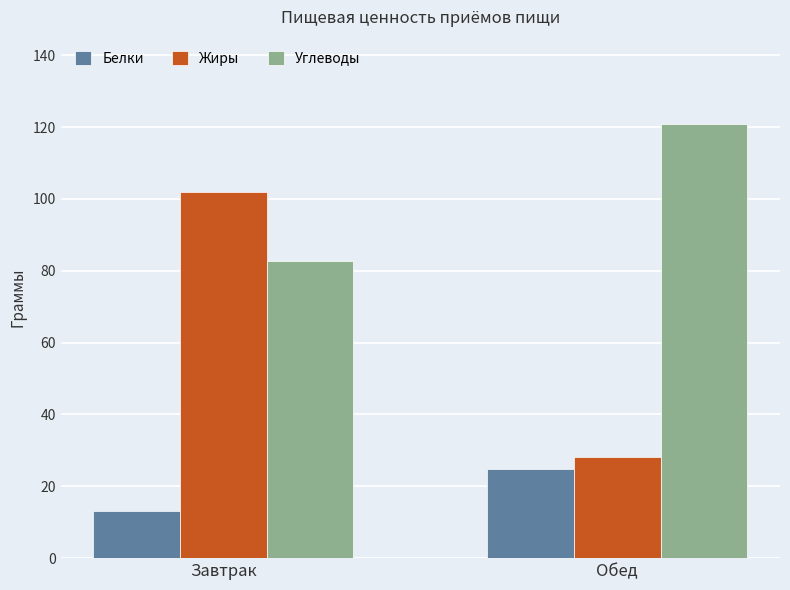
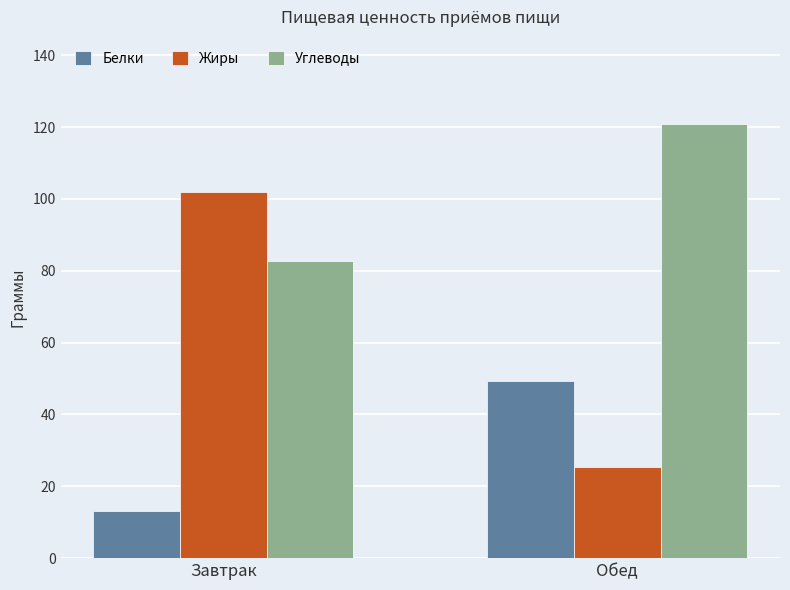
Белки, Обед: 25 -> 49
Жиры, Обед: 28 -> 25
